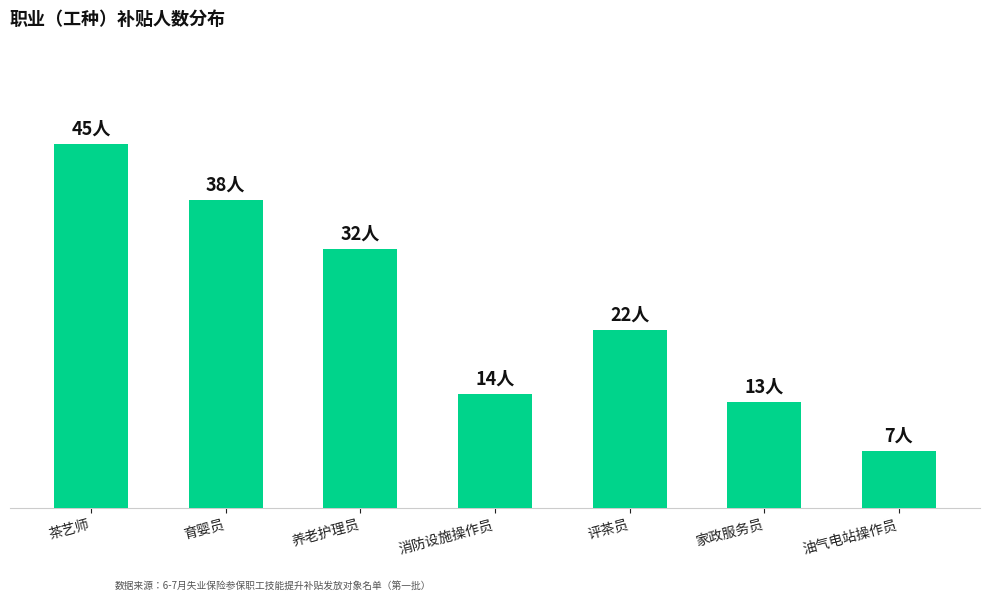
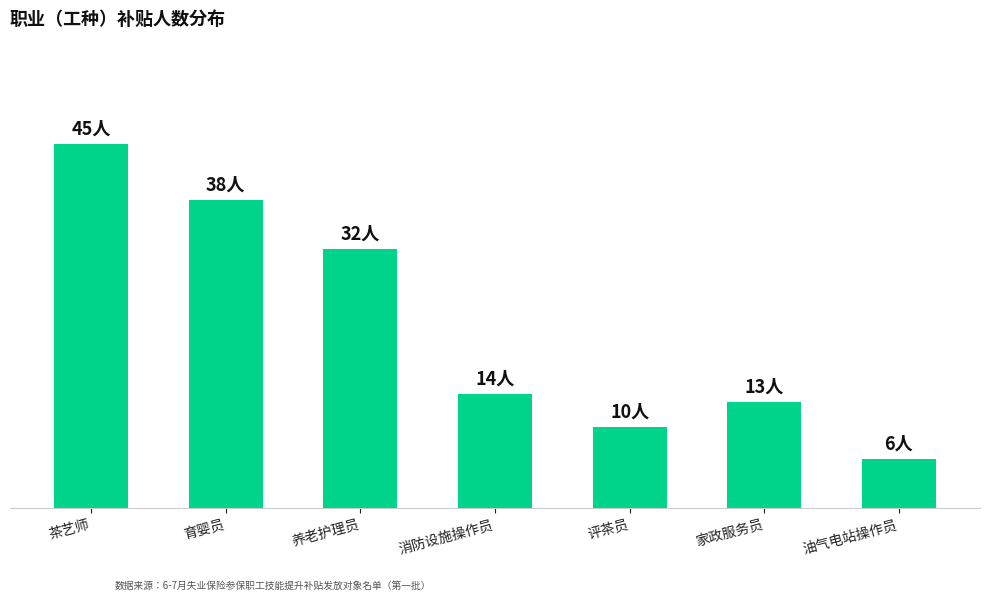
评茶员: 22人 -> 10人
油气电站操作员: 7人 -> 6人
